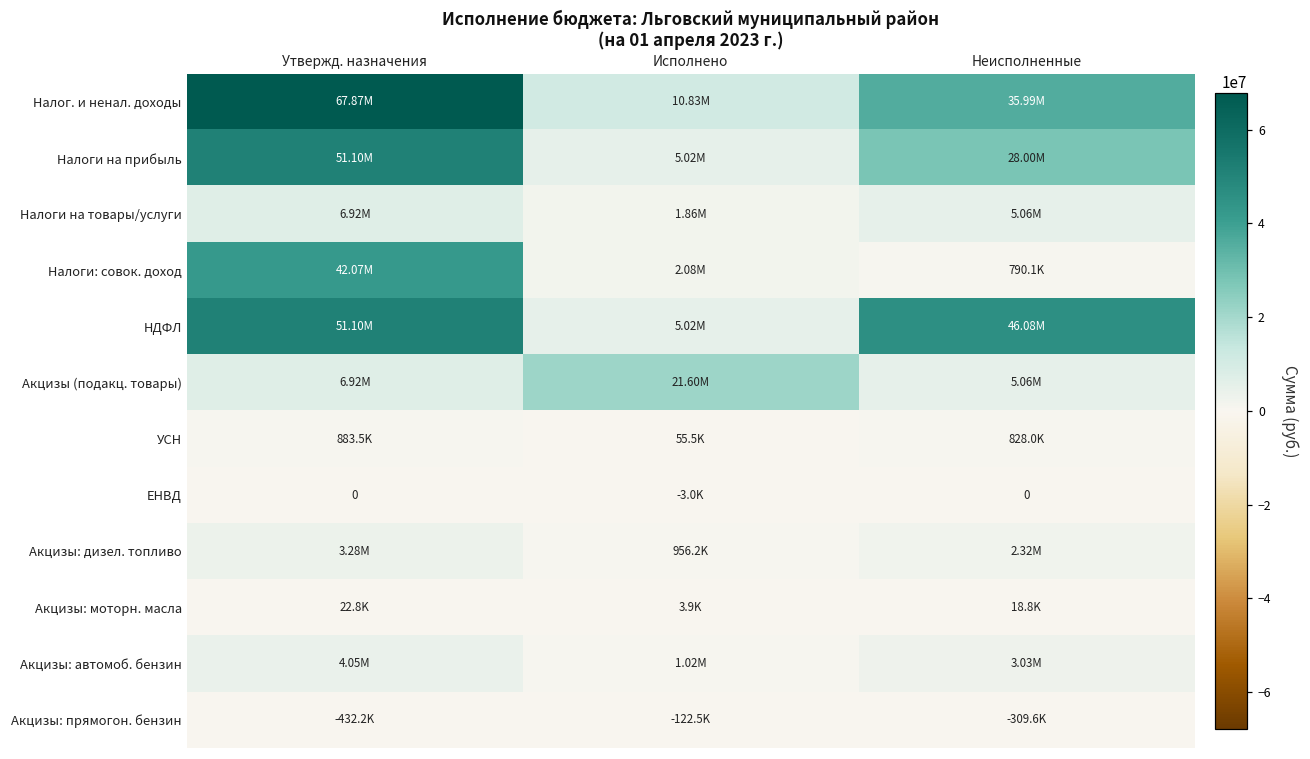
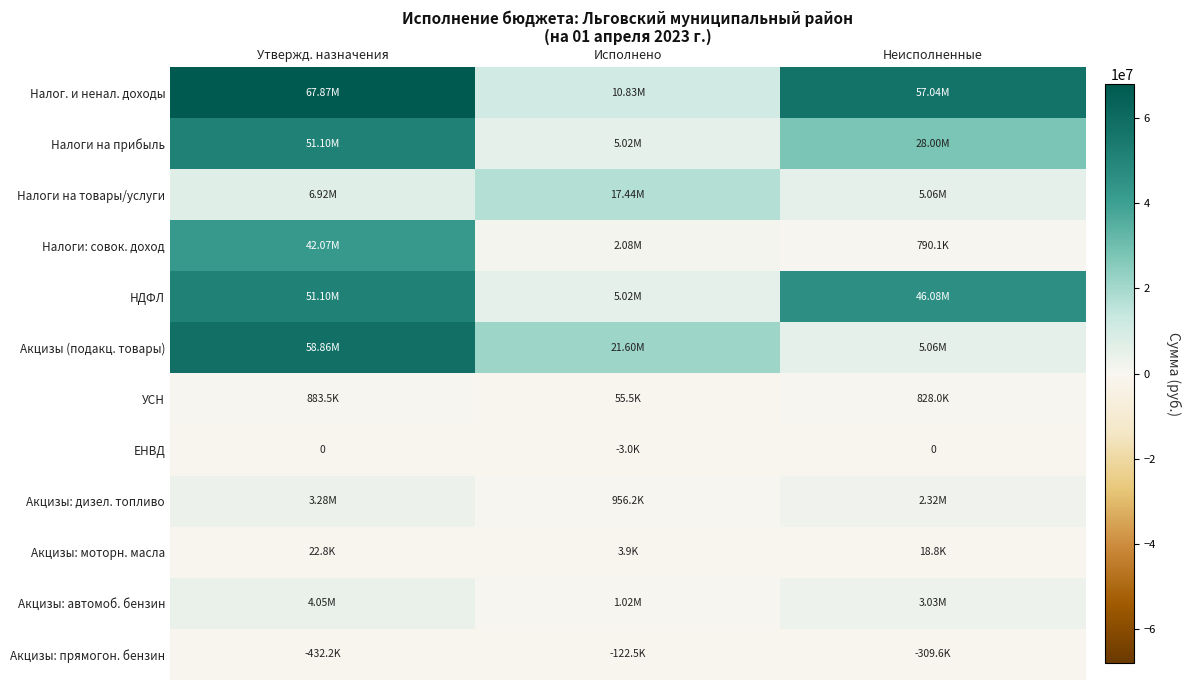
Налог. и ненал. доходы, Неисполненные: 35.99M -> 57.04M
Налоги на товары/услуги, Исполнено: 1.86M -> 17.44M
Акцизы (подакц. товары), Утвержд. назначения: 6.92M -> 58.86M
